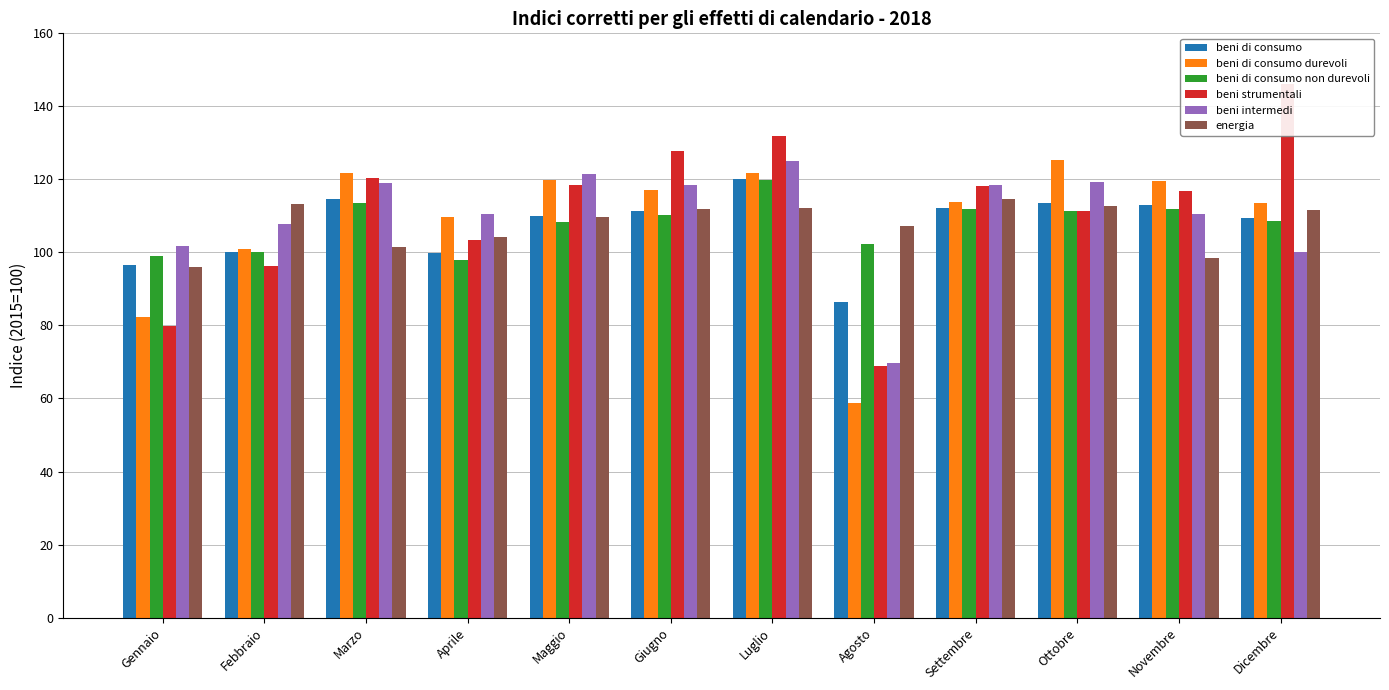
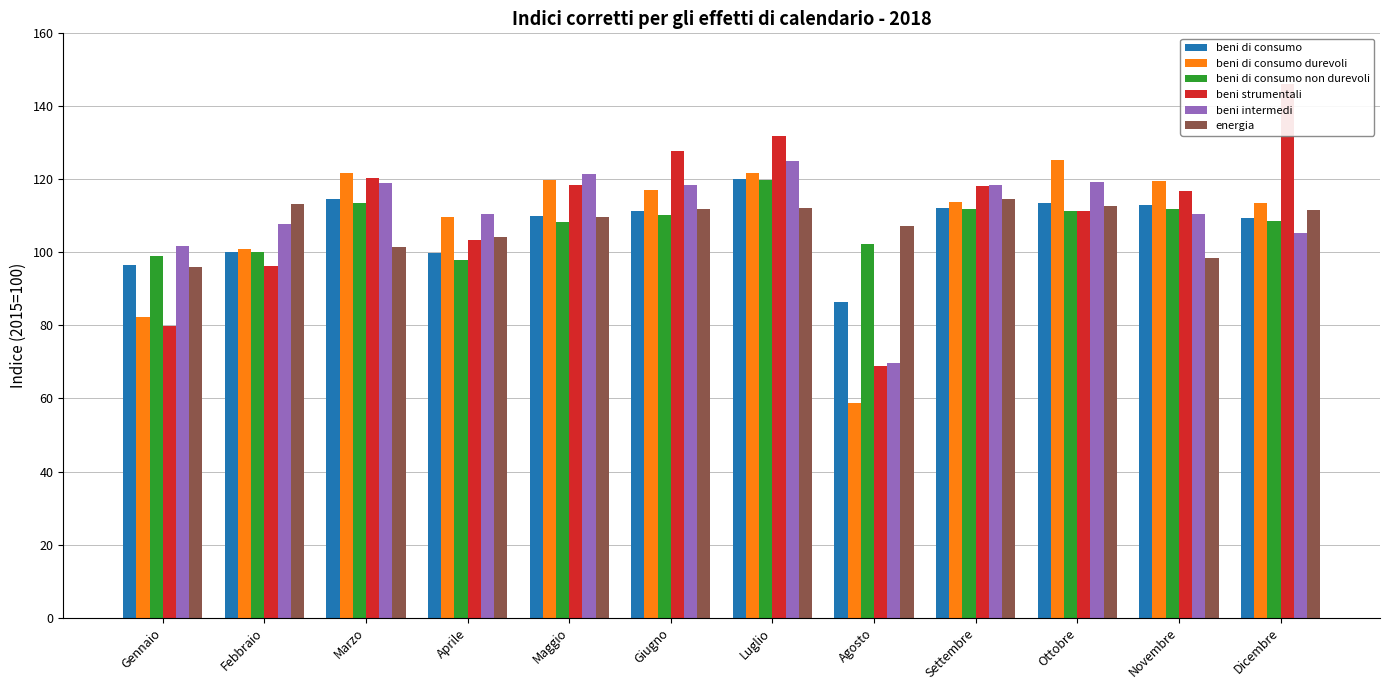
beni intermedi, Dicembre: 100 -> 105
